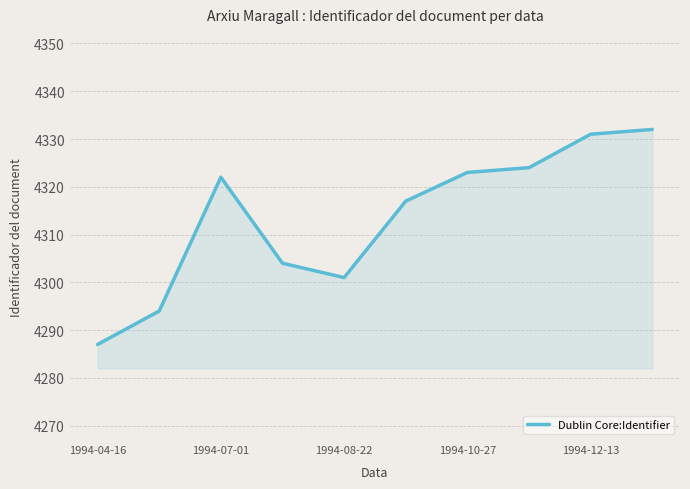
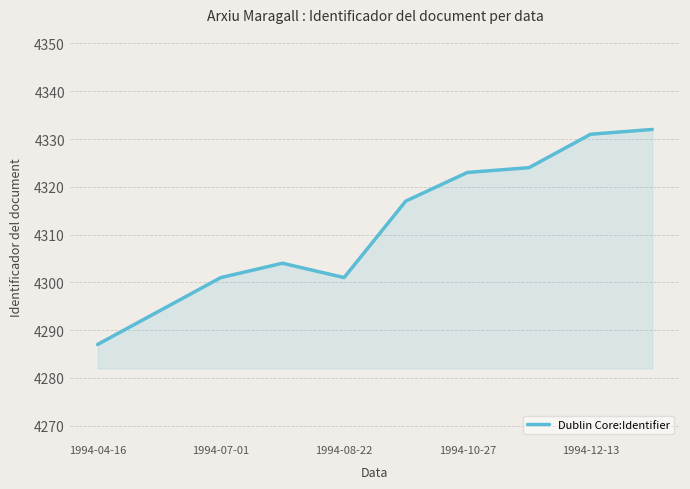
1994-07-01: 4322 -> 4301
